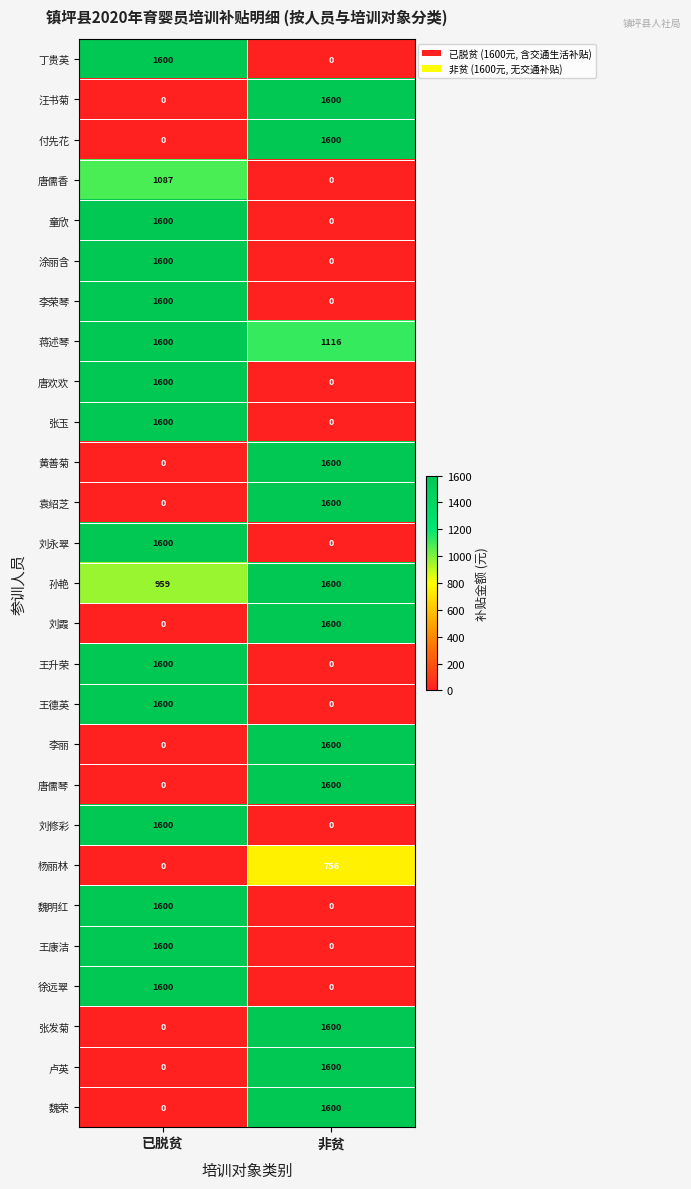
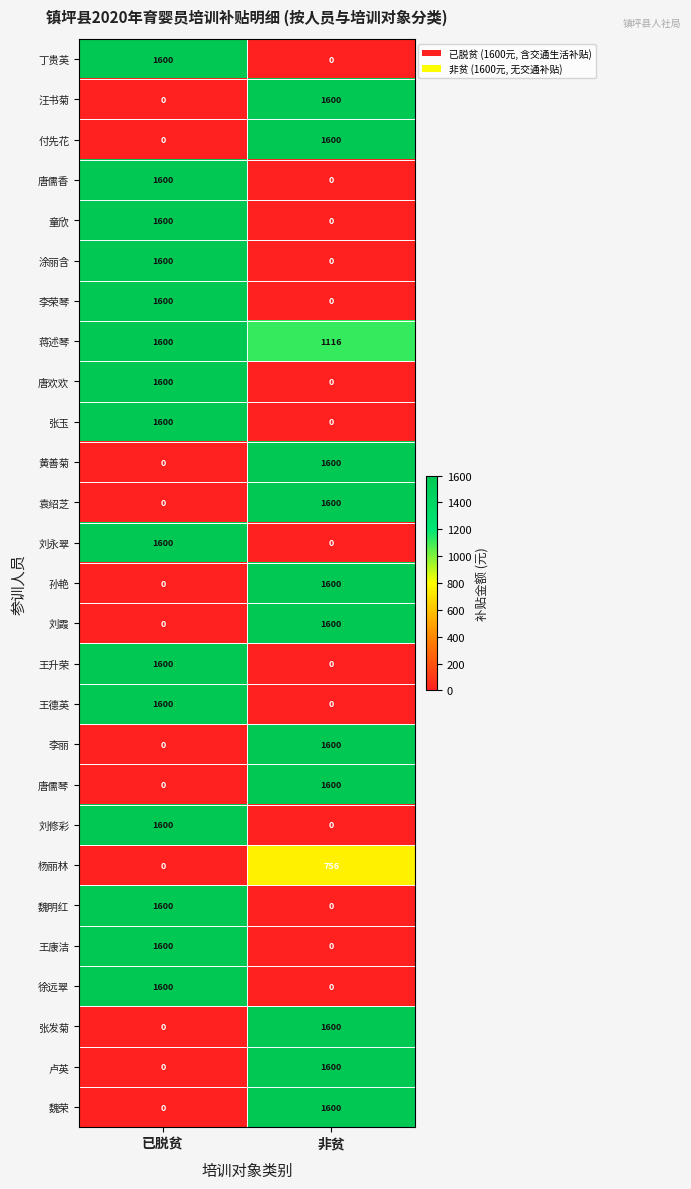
唐儒香, 已脱贫: 1087 -> 1600
孙艳, 已脱贫: 959 -> 0
